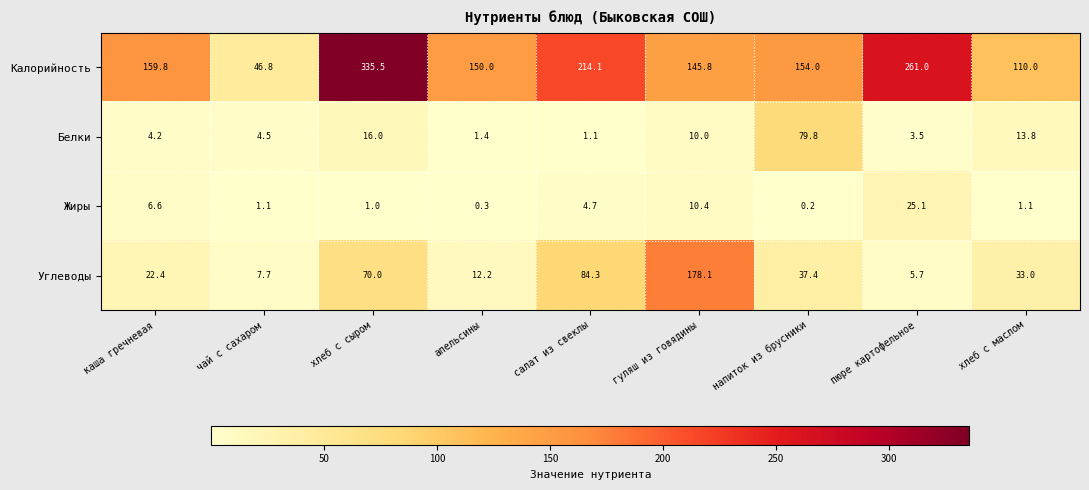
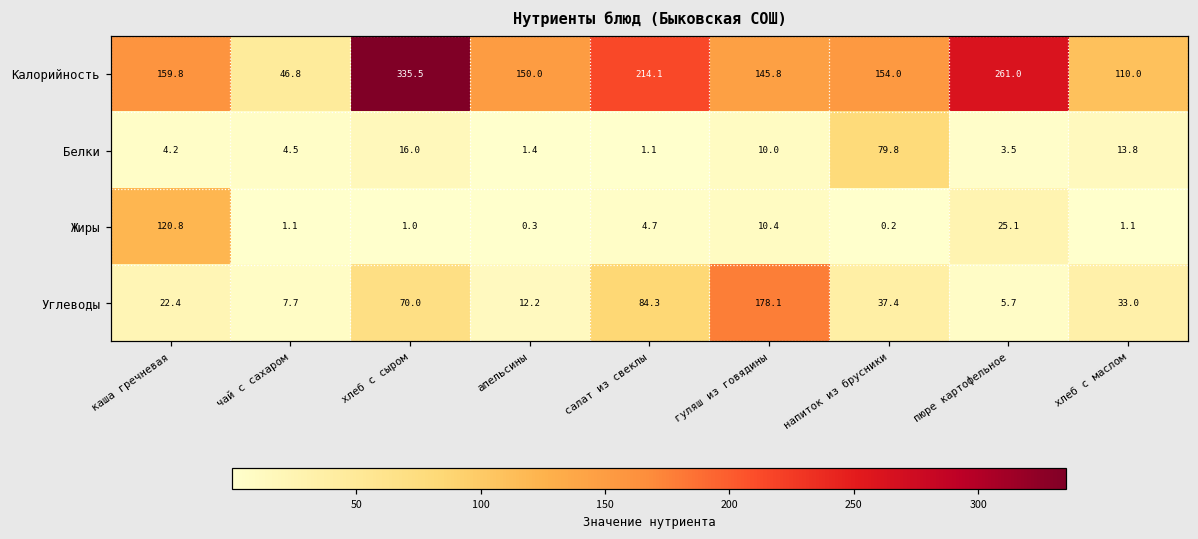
Жиры, каша гречневая: 6.6 -> 120.8
